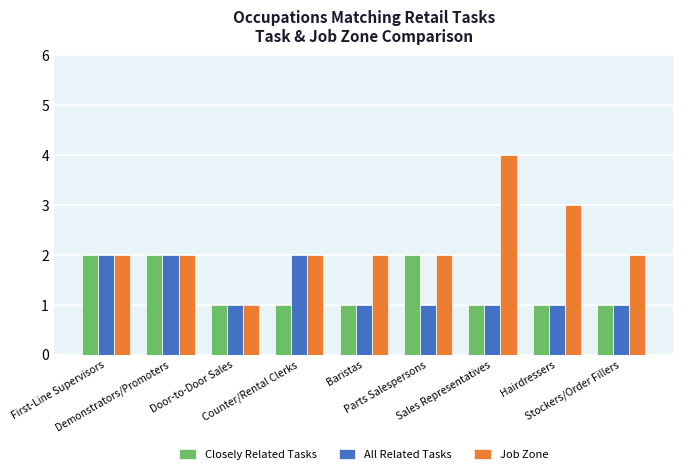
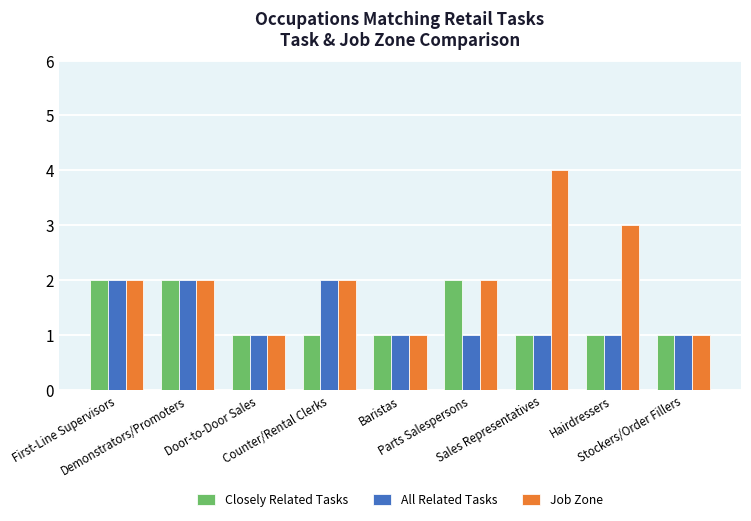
Job Zone, Baristas: 2 -> 1
Job Zone, Stockers/Order Fillers: 2 -> 1
